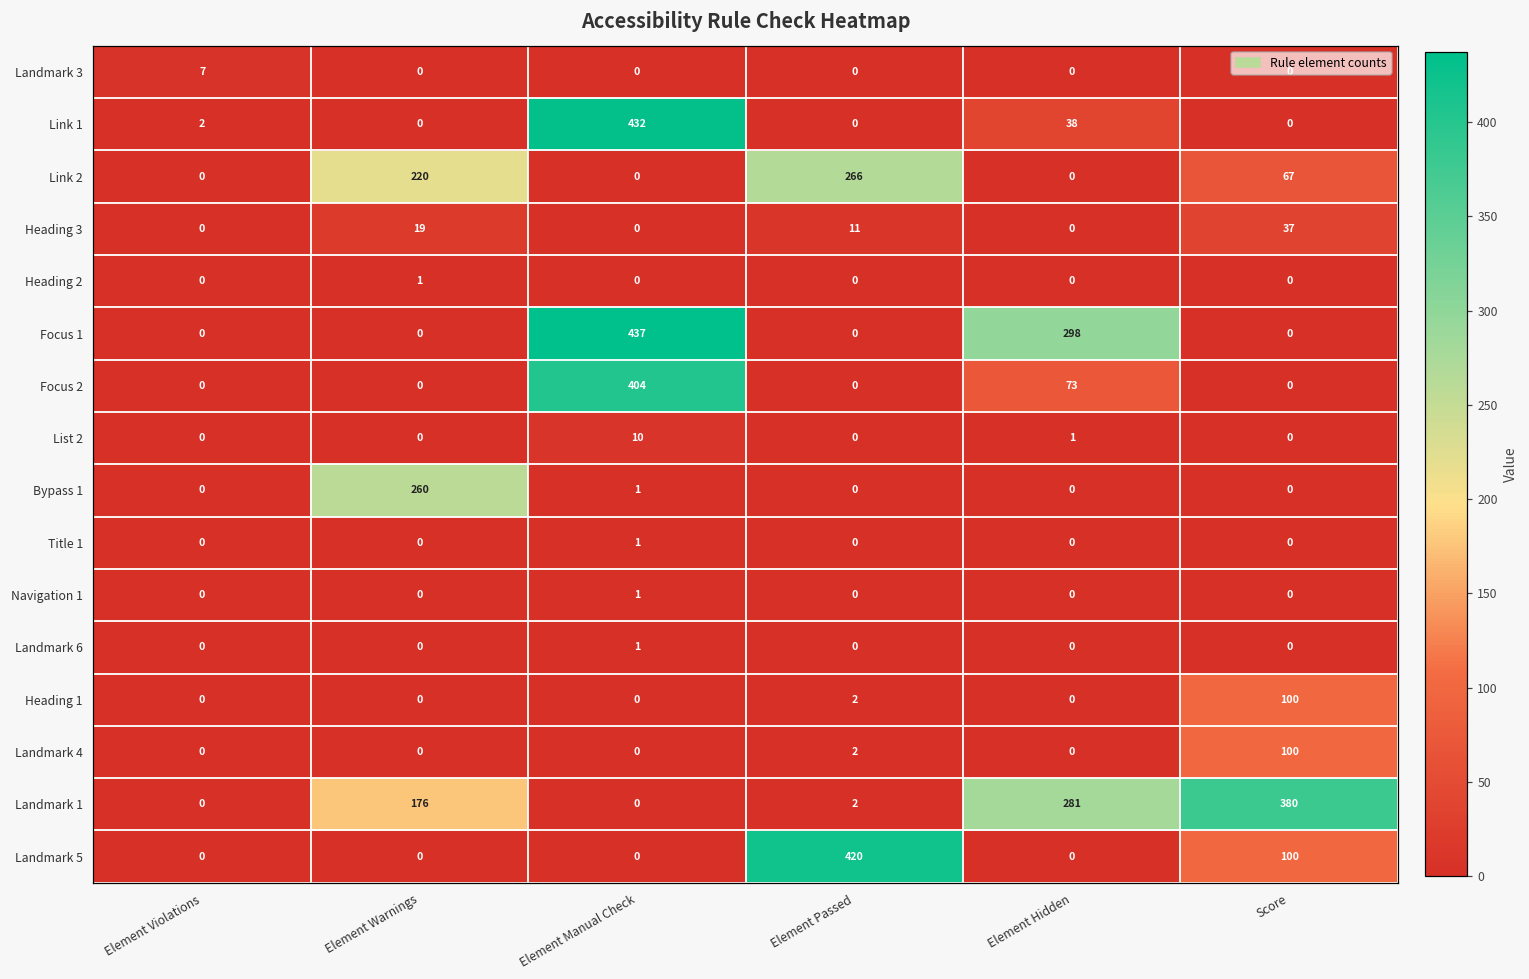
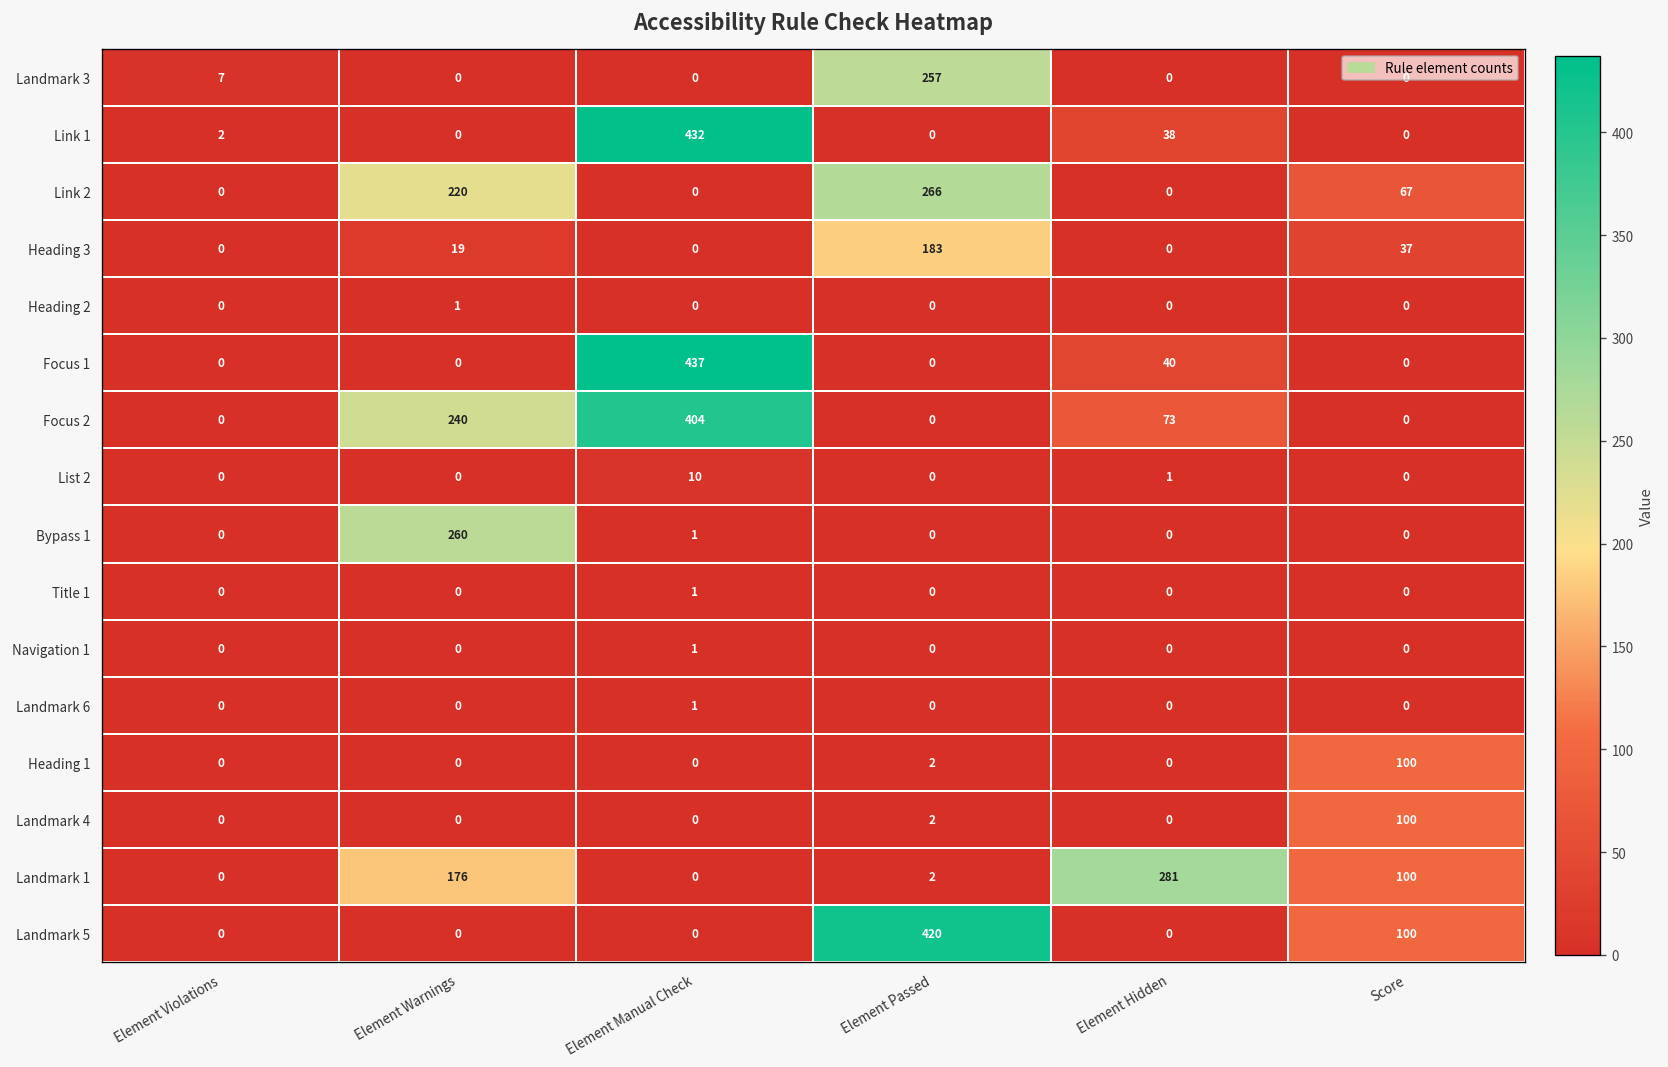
Landmark 3, Element Passed: 0 -> 257
Heading 3, Element Passed: 11 -> 183
Focus 1, Element Hidden: 298 -> 40
Focus 2, Element Warnings: 0 -> 240
Landmark 1, Score: 380 -> 100
